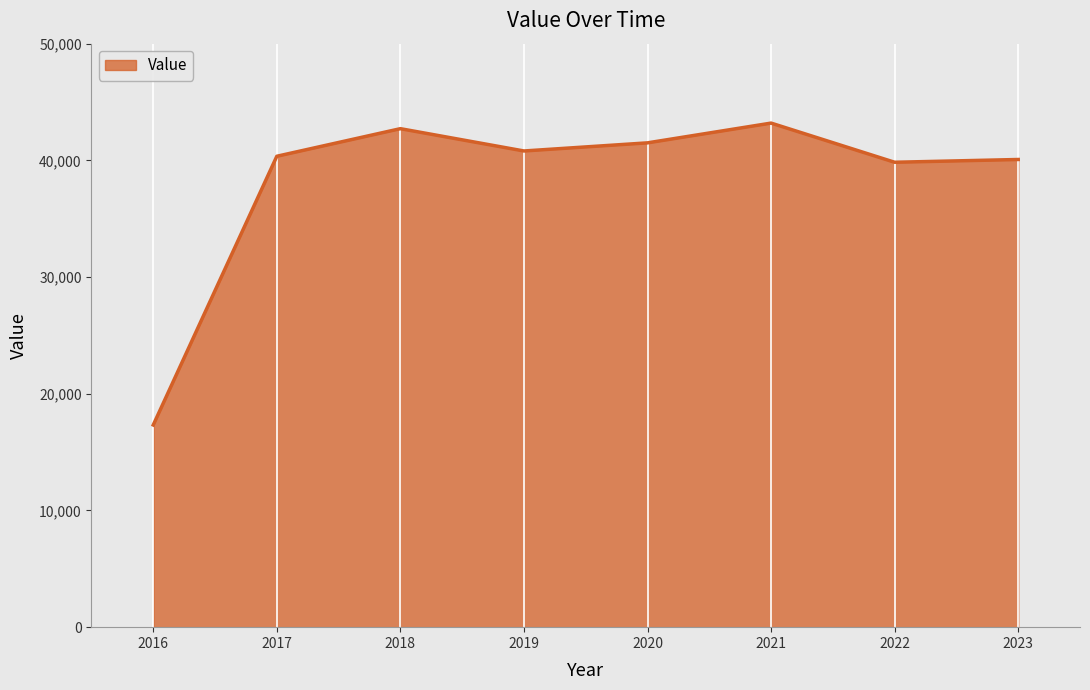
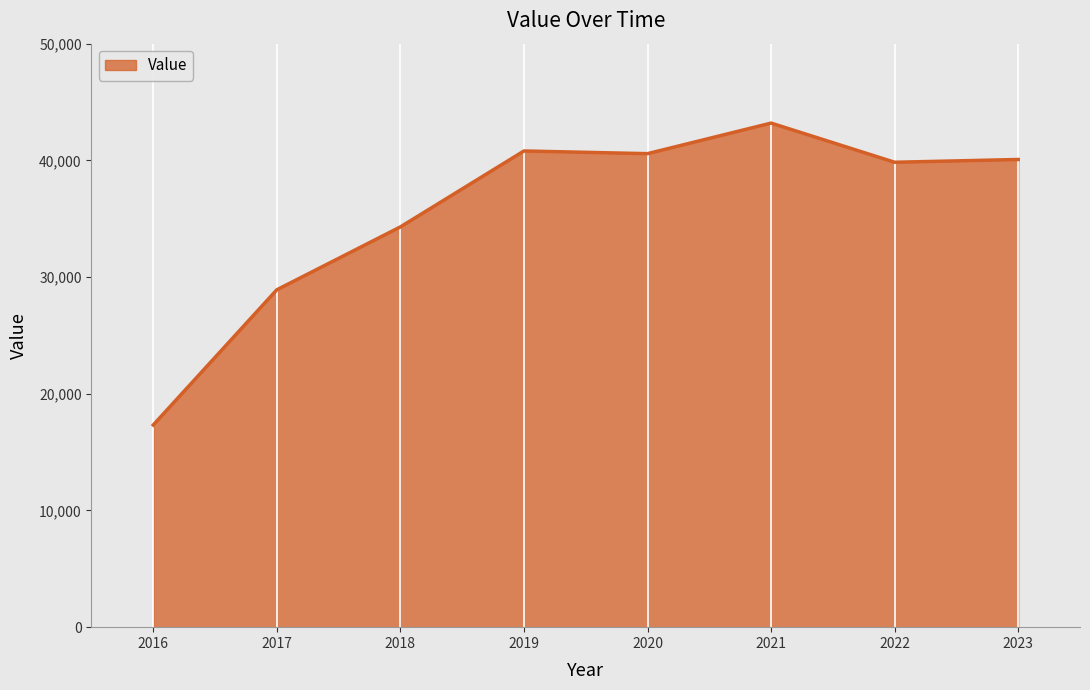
2017: 40,400 -> 28,900
2018: 42,700 -> 34,300
2020: 41,500 -> 40,600
